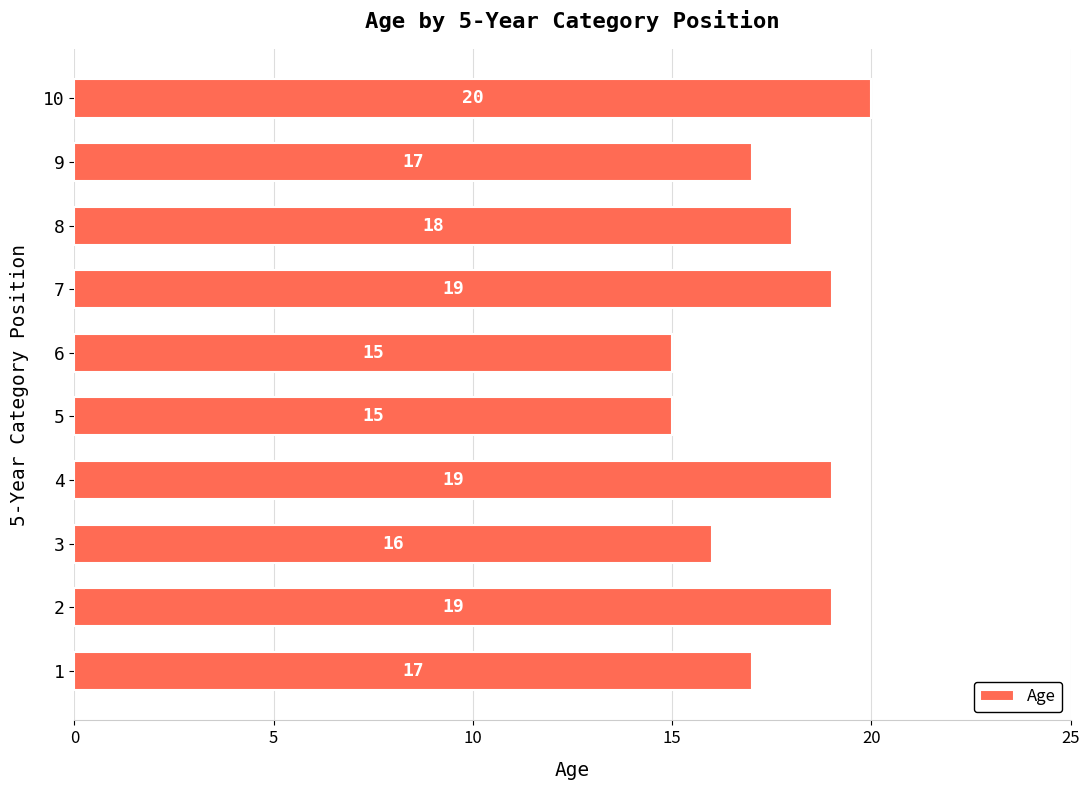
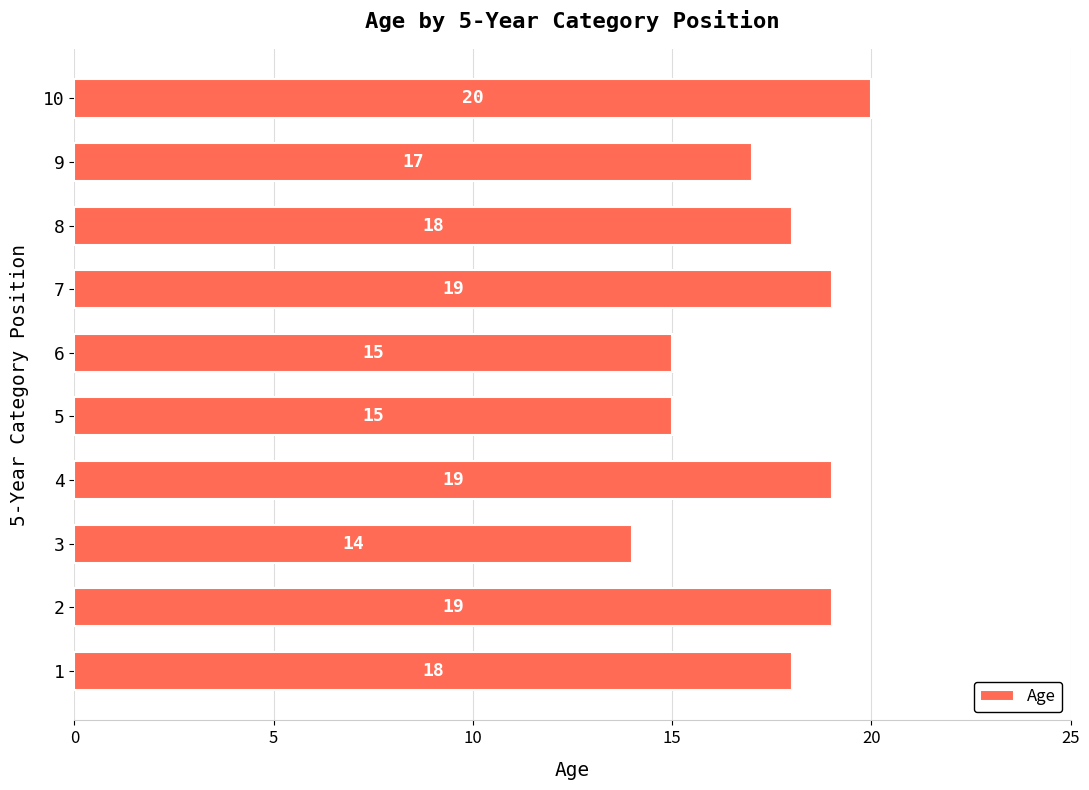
3: 16 -> 14
1: 17 -> 18
